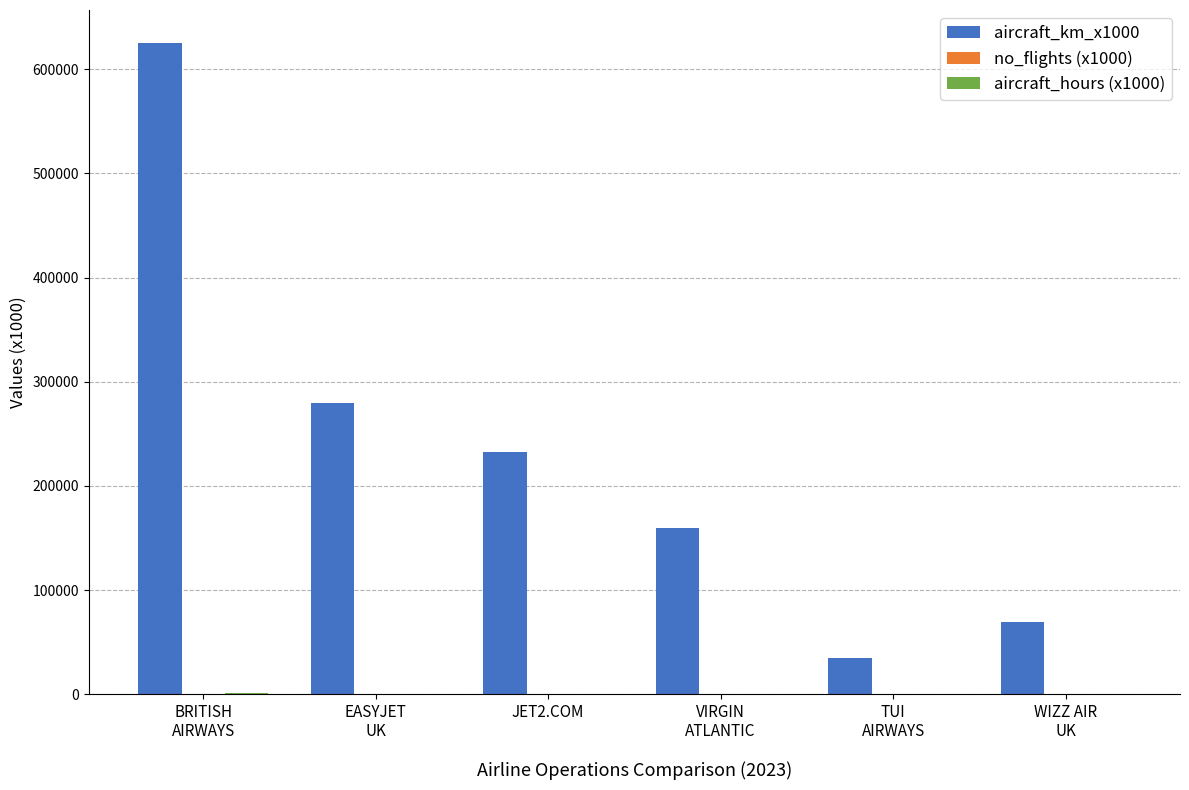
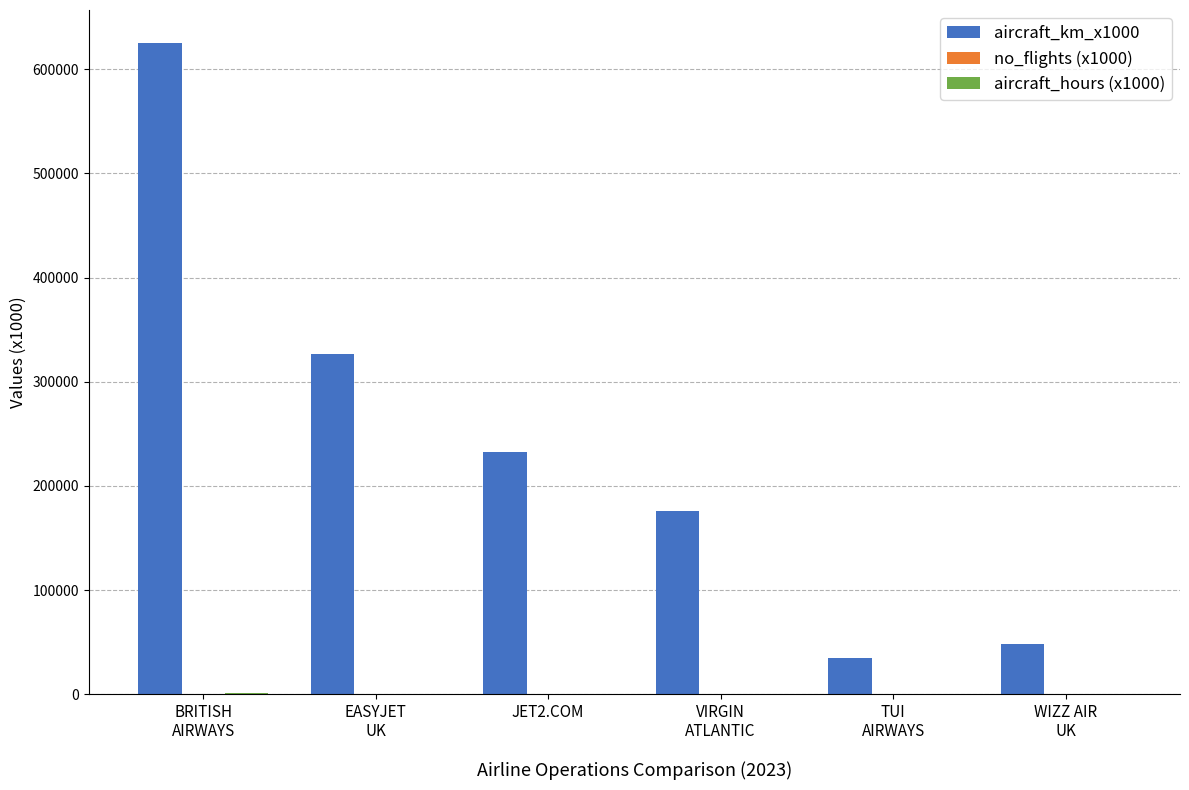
aircraft_km_x1000, EASYJET UK: 279000 -> 326000
aircraft_km_x1000, VIRGIN ATLANTIC: 159000 -> 176000
aircraft_km_x1000, WIZZ AIR UK: 70000 -> 48000
